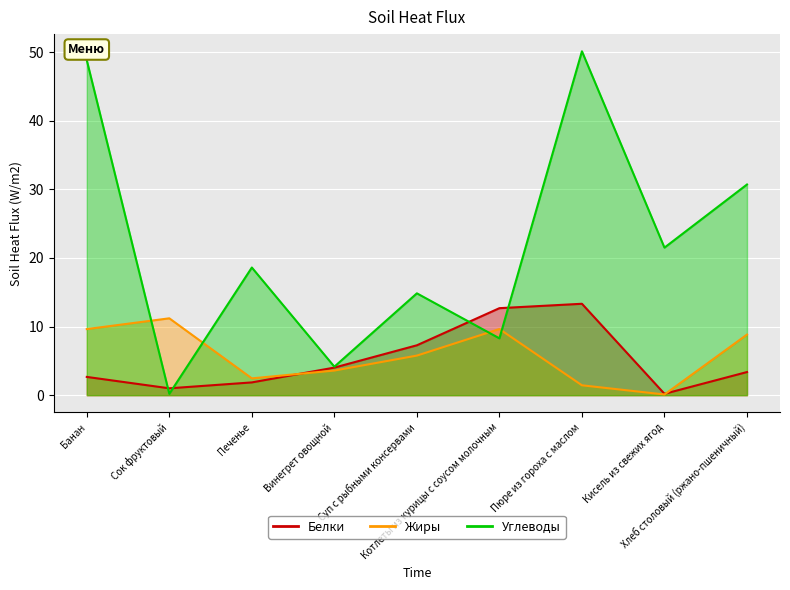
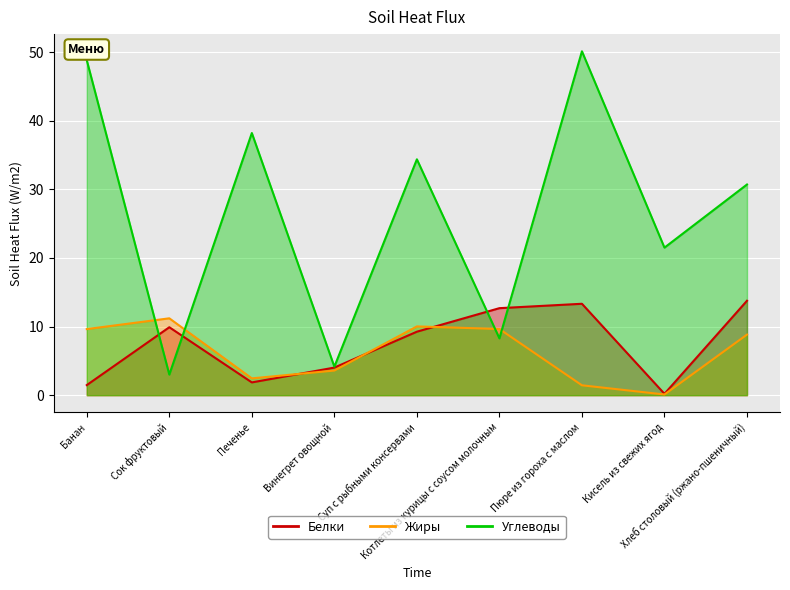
Белки, Банан: 3 -> 1
Белки, Сок фруктовый: 1 -> 10
Углеводы, Сок фруктовый: 0 -> 3
Углеводы, Печенье: 19 -> 38
Белки, Суп с рыбными консервами: 7 -> 9
Жиры, Суп с рыбными консервами: 6 -> 10
Углеводы, Суп с рыбными консервами: 15 -> 34
Белки, Хлеб столовый (ржано-пшеничный): 3 -> 14
